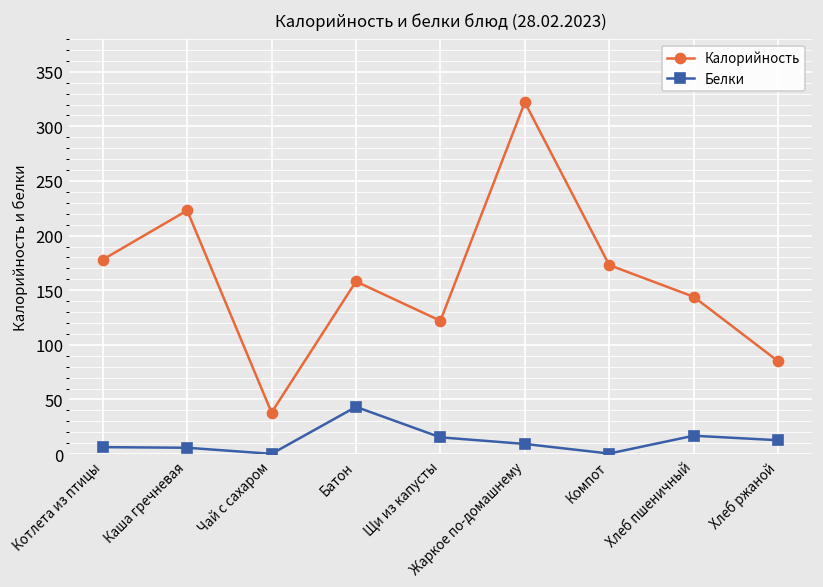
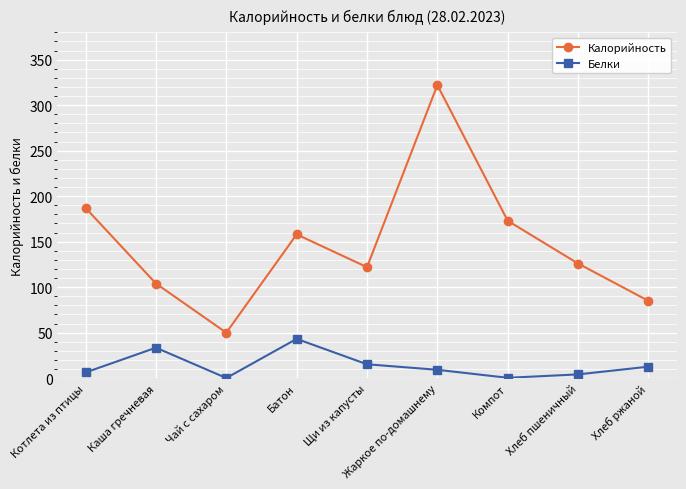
Калорийность, Котлета из птицы: 180 -> 190
Калорийность, Каша гречневая: 220 -> 100
Белки, Каша гречневая: 10 -> 30
Калорийность, Чай с сахаром: 40 -> 50
Калорийность, Хлеб пшеничный: 140 -> 130
Белки, Хлеб пшеничный: 20 -> 0
